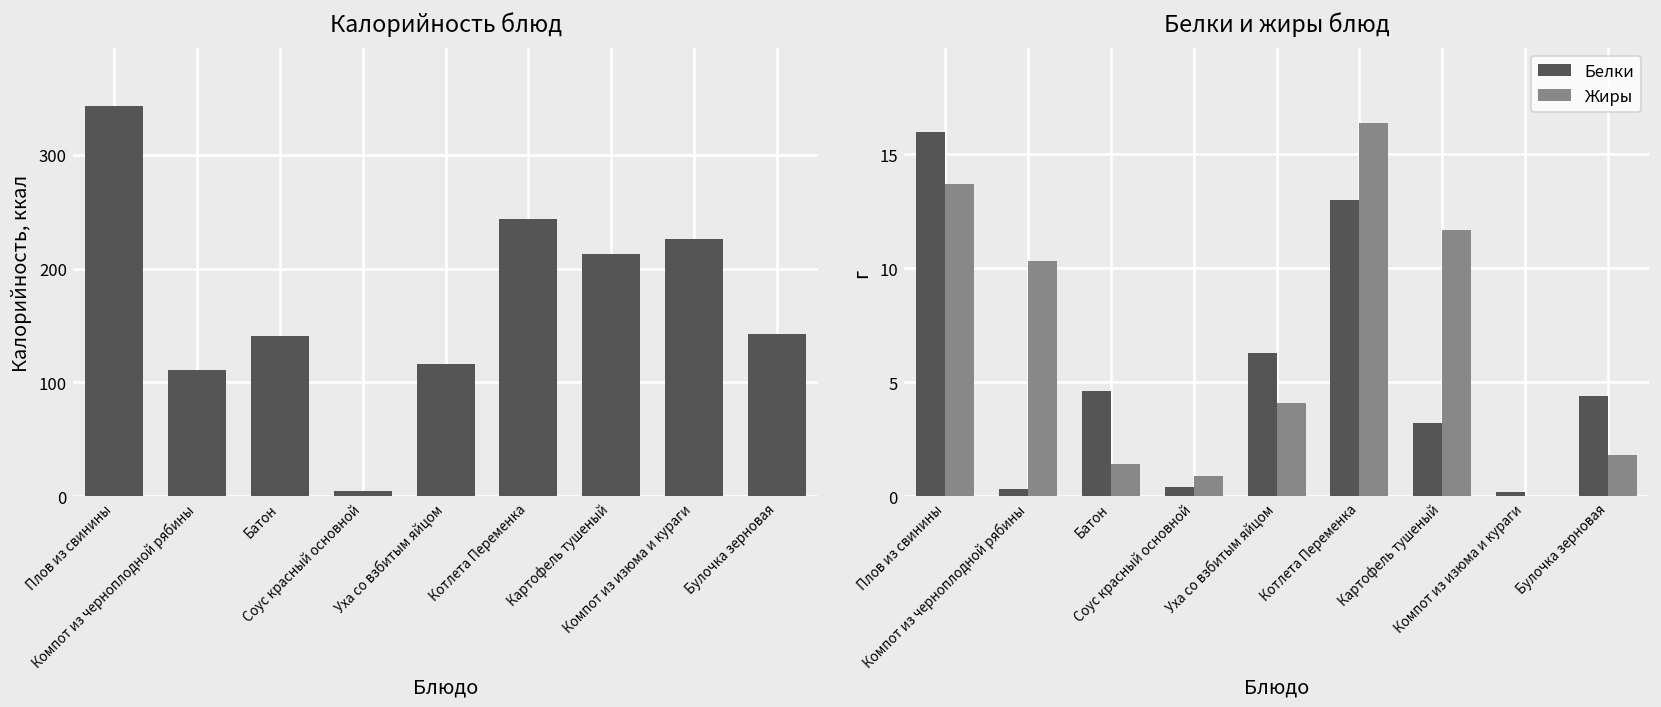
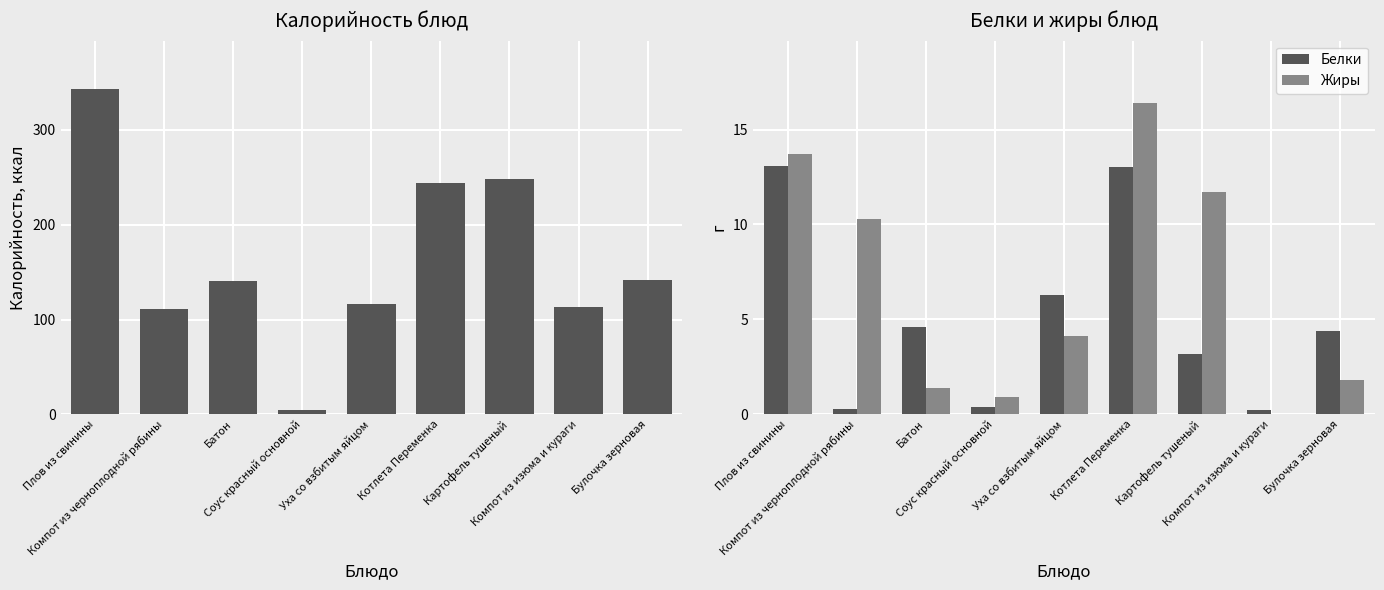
Калорийность блюд, Картофель тушеный: 210 -> 250
Калорийность блюд, Компот из изюма и кураги: 230 -> 110
Белки и жиры блюд, Белки, Плов из свинины: 16.0 -> 13.1
